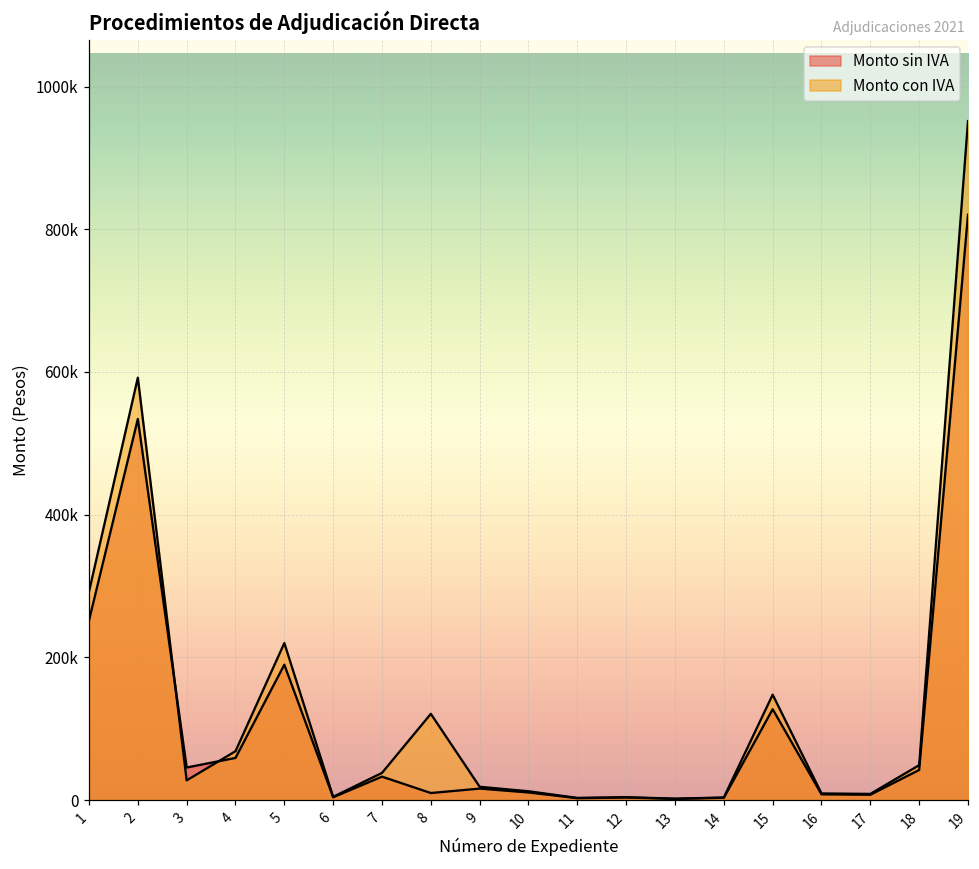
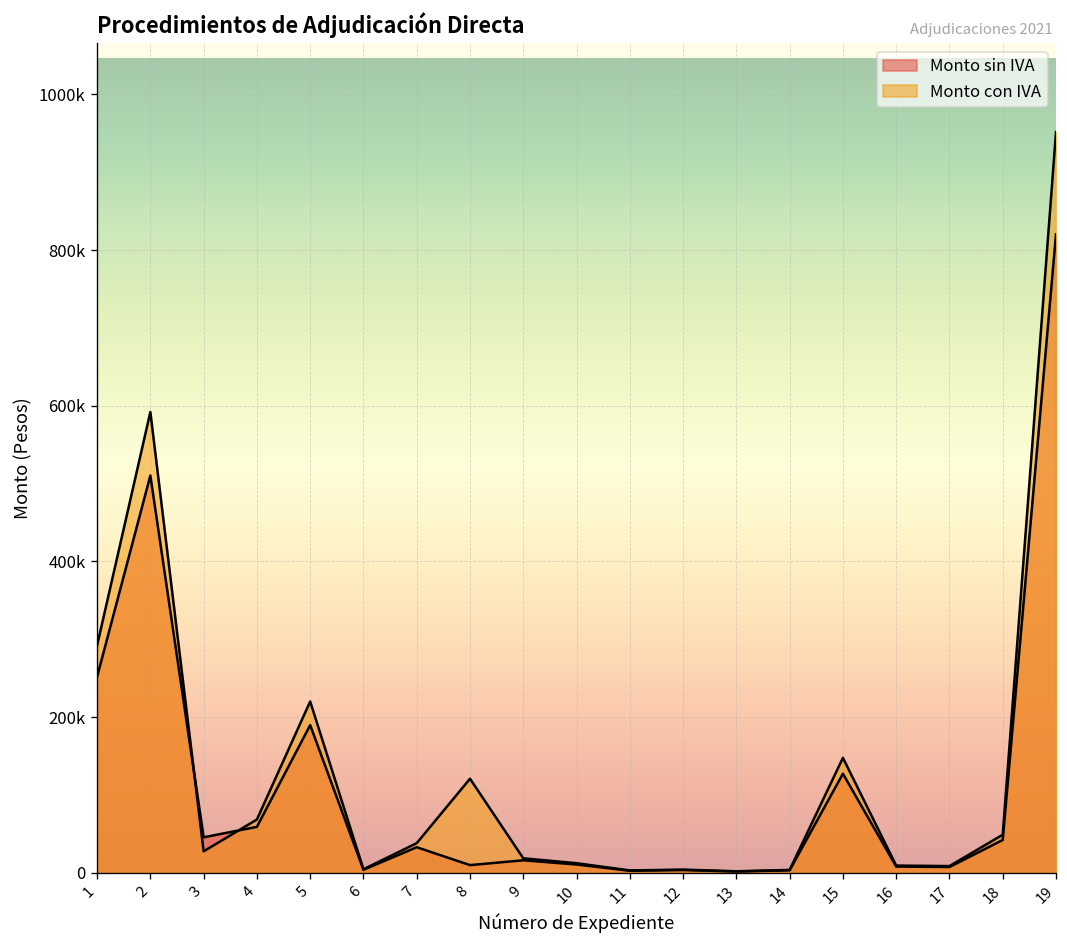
Monto sin IVA, 2: 530000 -> 510000
